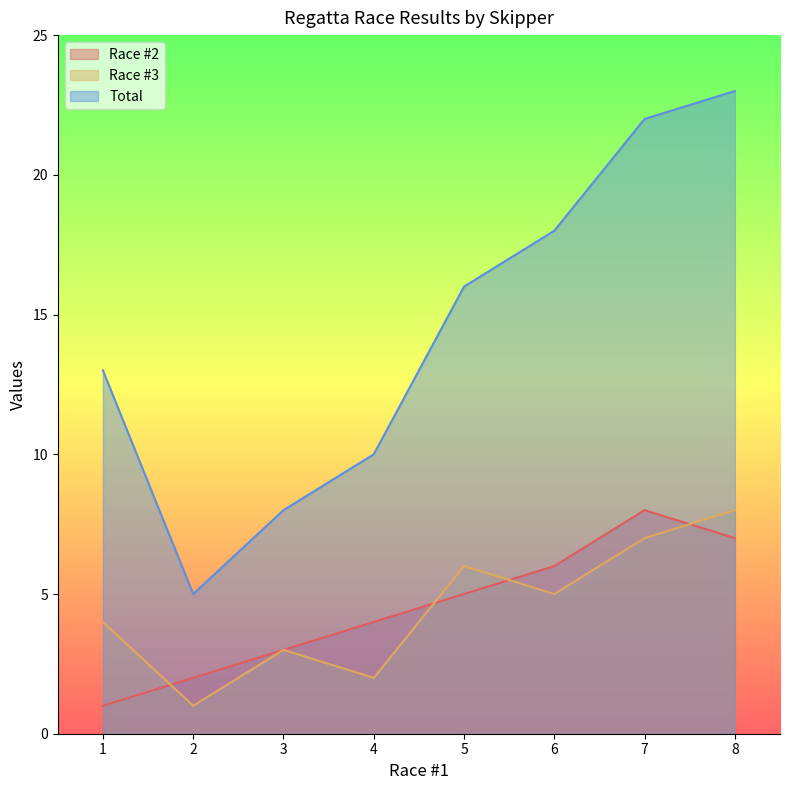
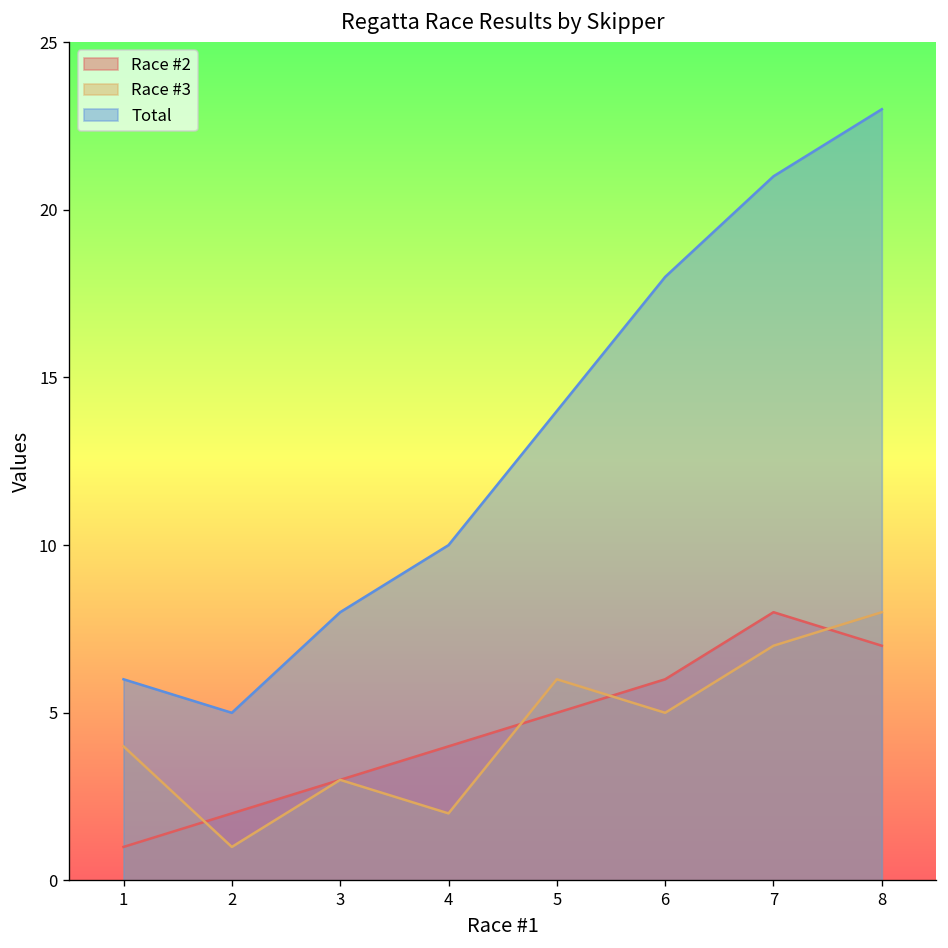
Total, 1: 13 -> 6
Total, 5: 16 -> 14
Total, 7: 22 -> 21
